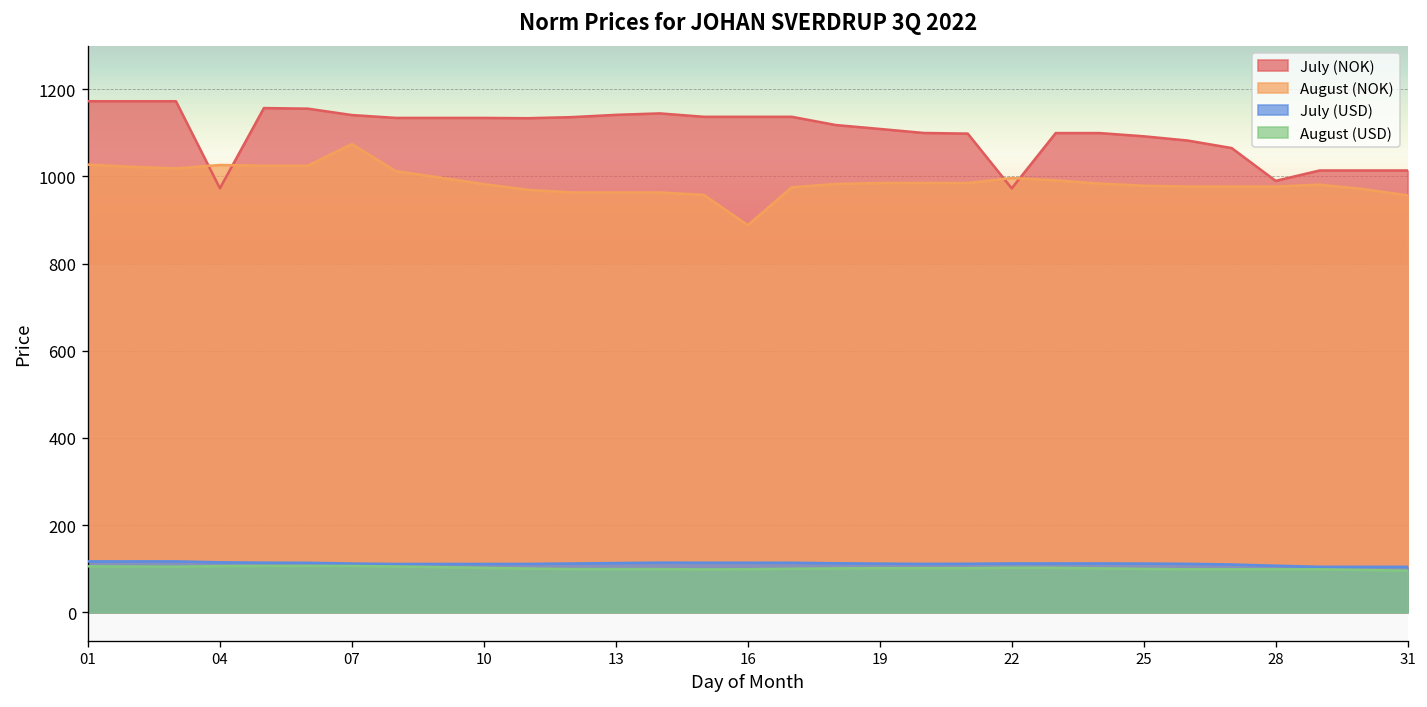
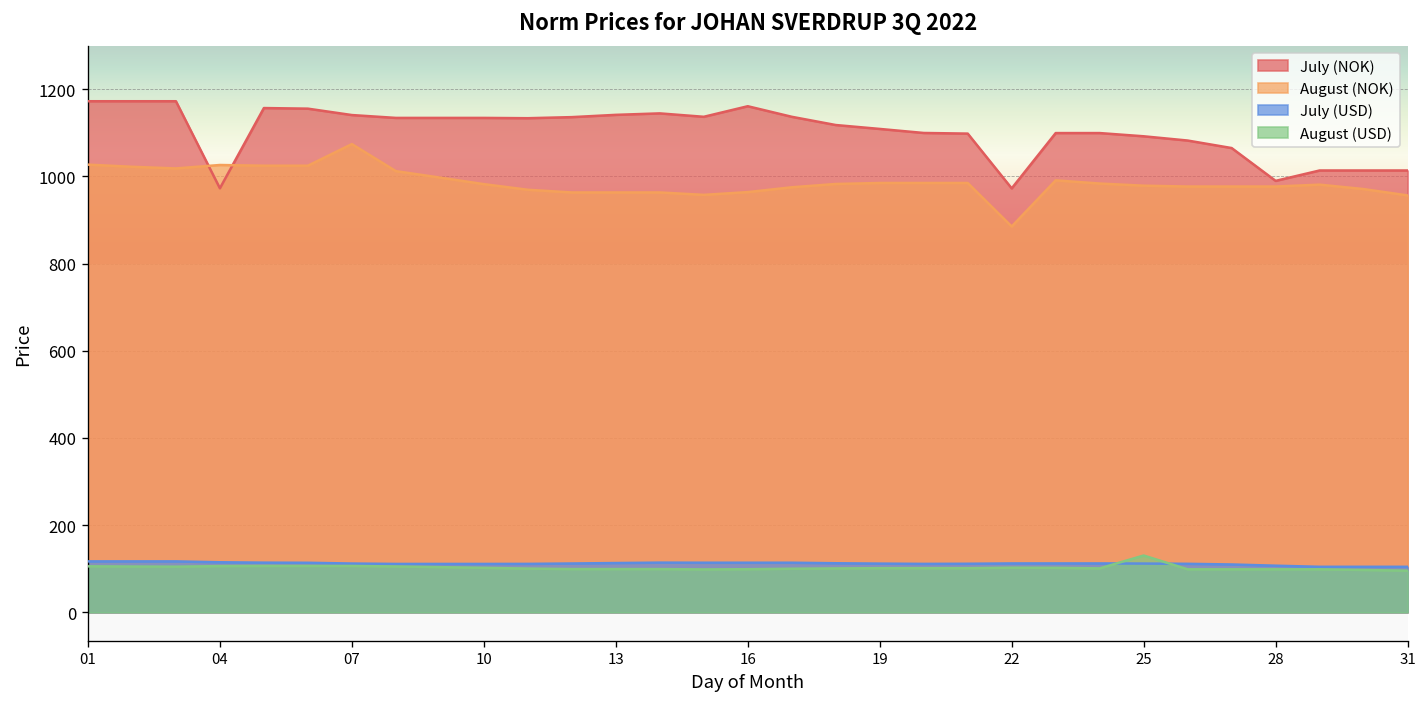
July (NOK), 16: 1140 -> 1160
August (NOK), 16: 890 -> 960
August (NOK), 22: 1000 -> 890
August (USD), 25: 100 -> 130
